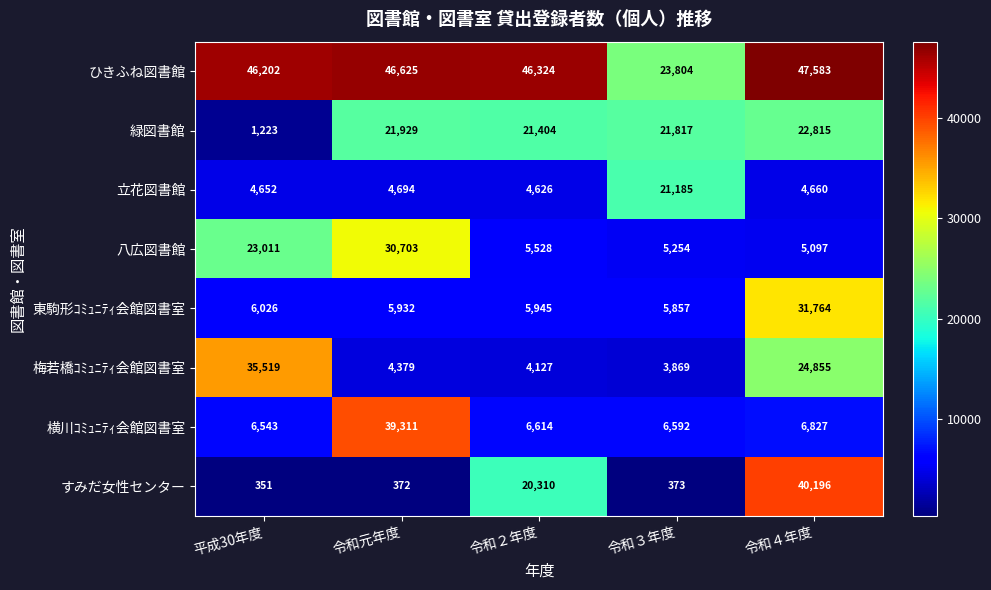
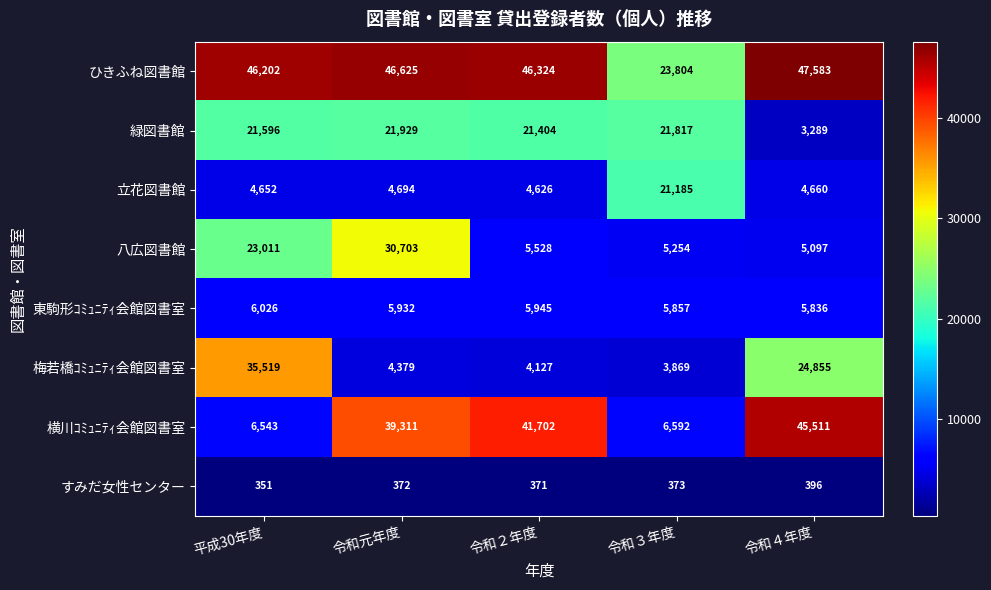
緑図書館, 平成30年度: 1,223 -> 21,596
緑図書館, 令和４年度: 22,815 -> 3,289
東駒形ｺﾐｭﾆﾃｨ会館図書室, 令和４年度: 31,764 -> 5,836
横川ｺﾐｭﾆﾃｨ会館図書室, 令和２年度: 6,614 -> 41,702
横川ｺﾐｭﾆﾃｨ会館図書室, 令和４年度: 6,827 -> 45,511
すみだ女性センター, 令和２年度: 20,310 -> 371
すみだ女性センター, 令和４年度: 40,196 -> 396
